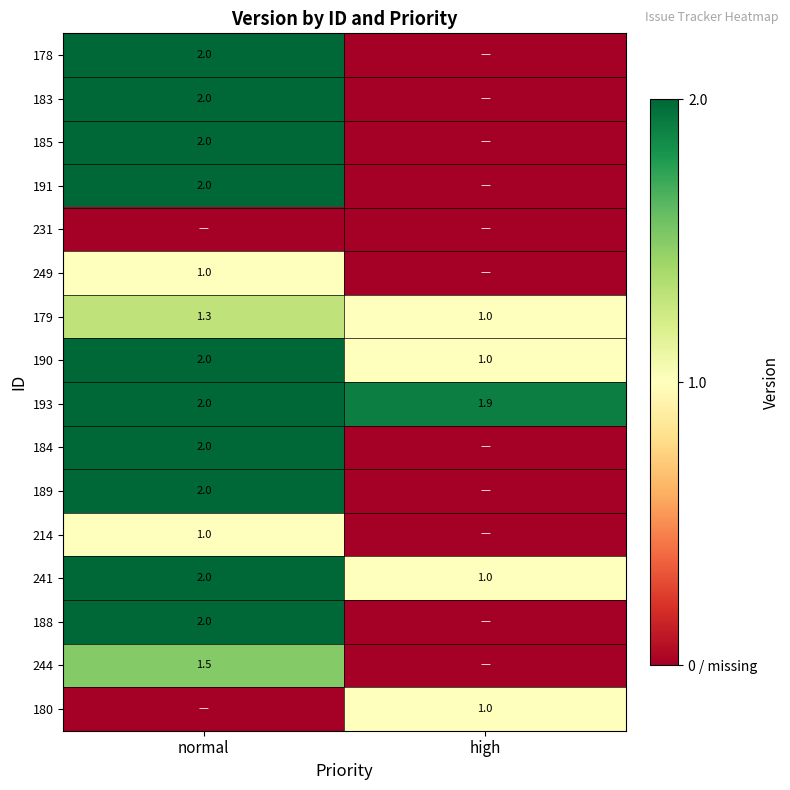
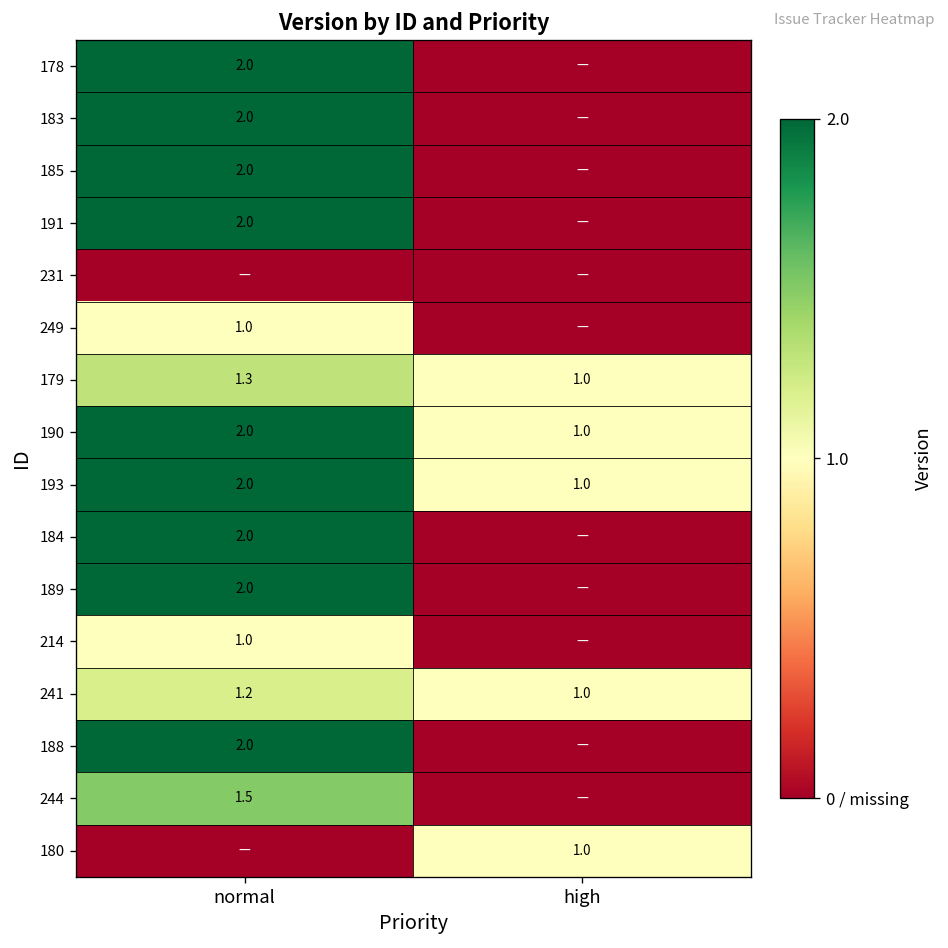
193, high: 1.9 -> 1.0
241, normal: 2.0 -> 1.2
